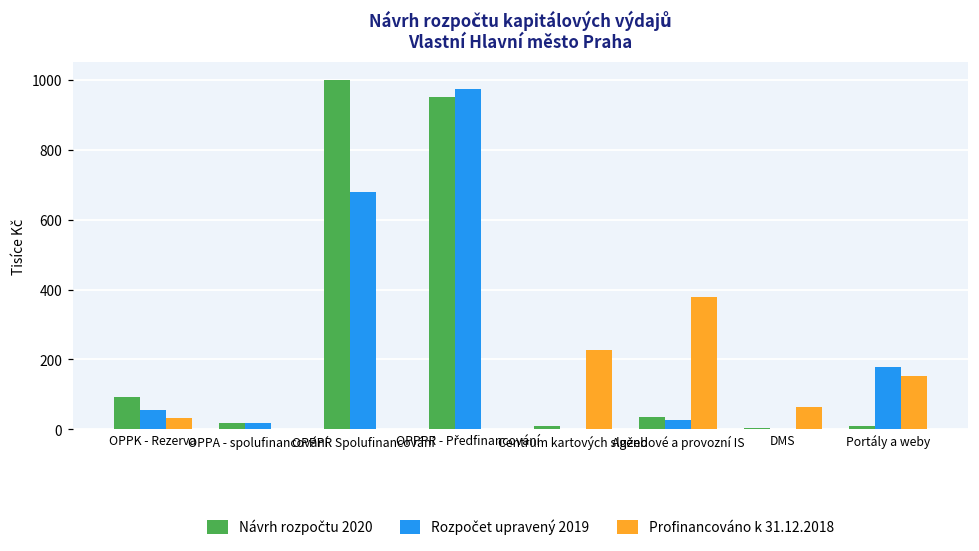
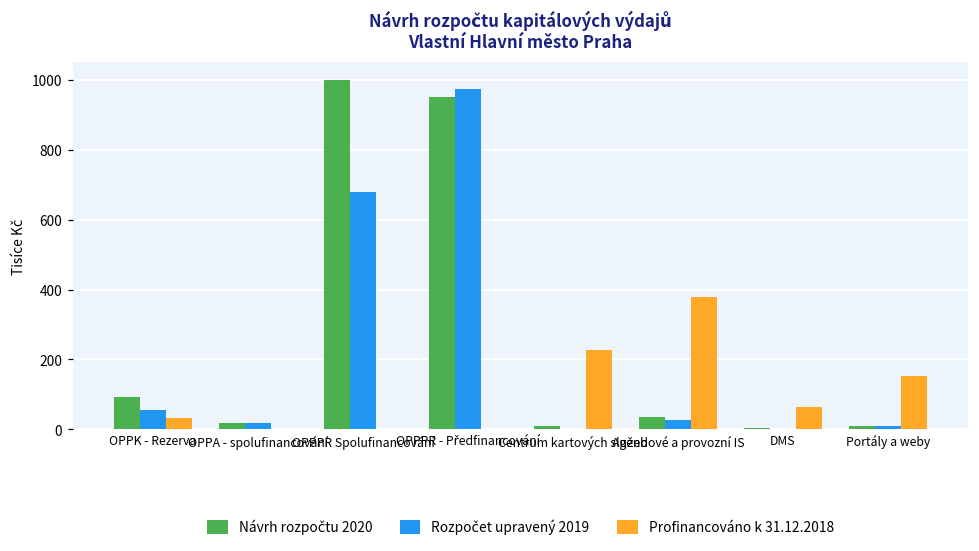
Rozpočet upravený 2019, Portály a weby: 180 -> 10
